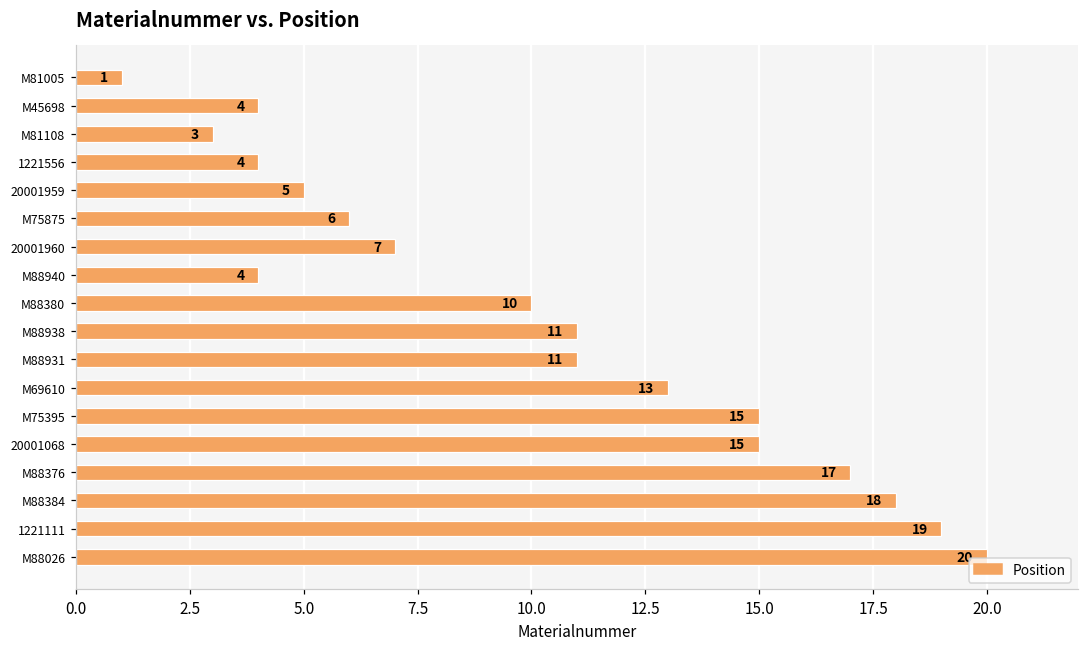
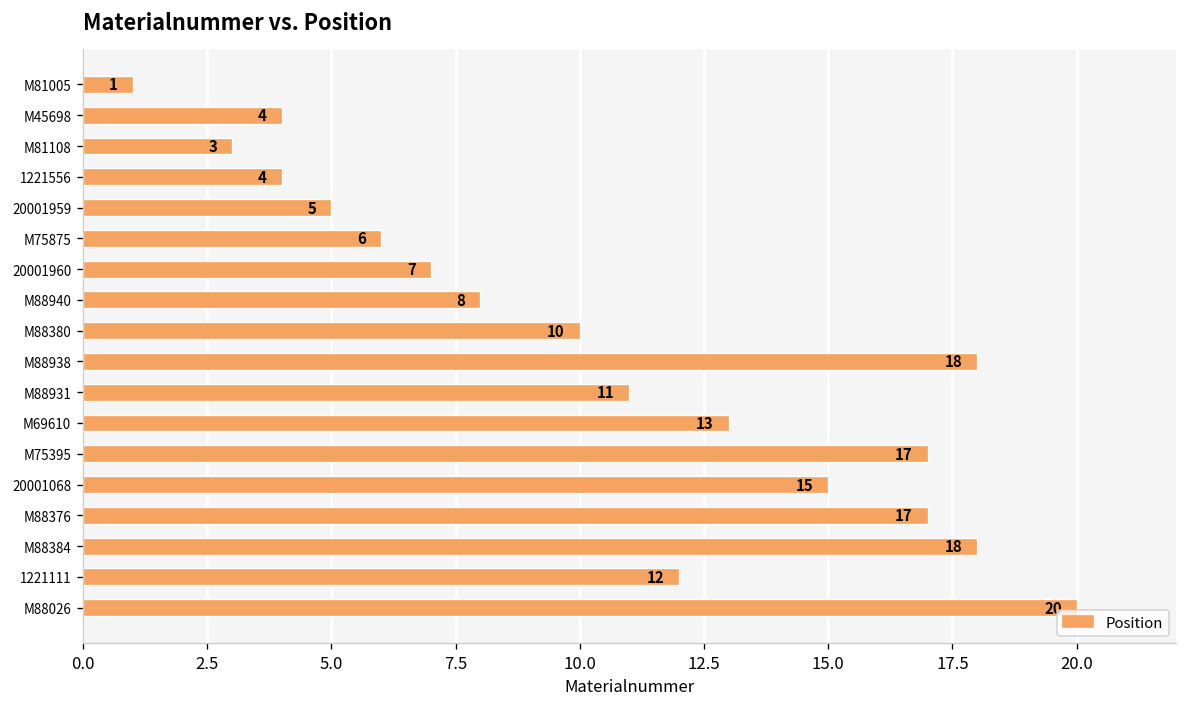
M88940: 4 -> 8
M88938: 11 -> 18
M75395: 15 -> 17
1221111: 19 -> 12
